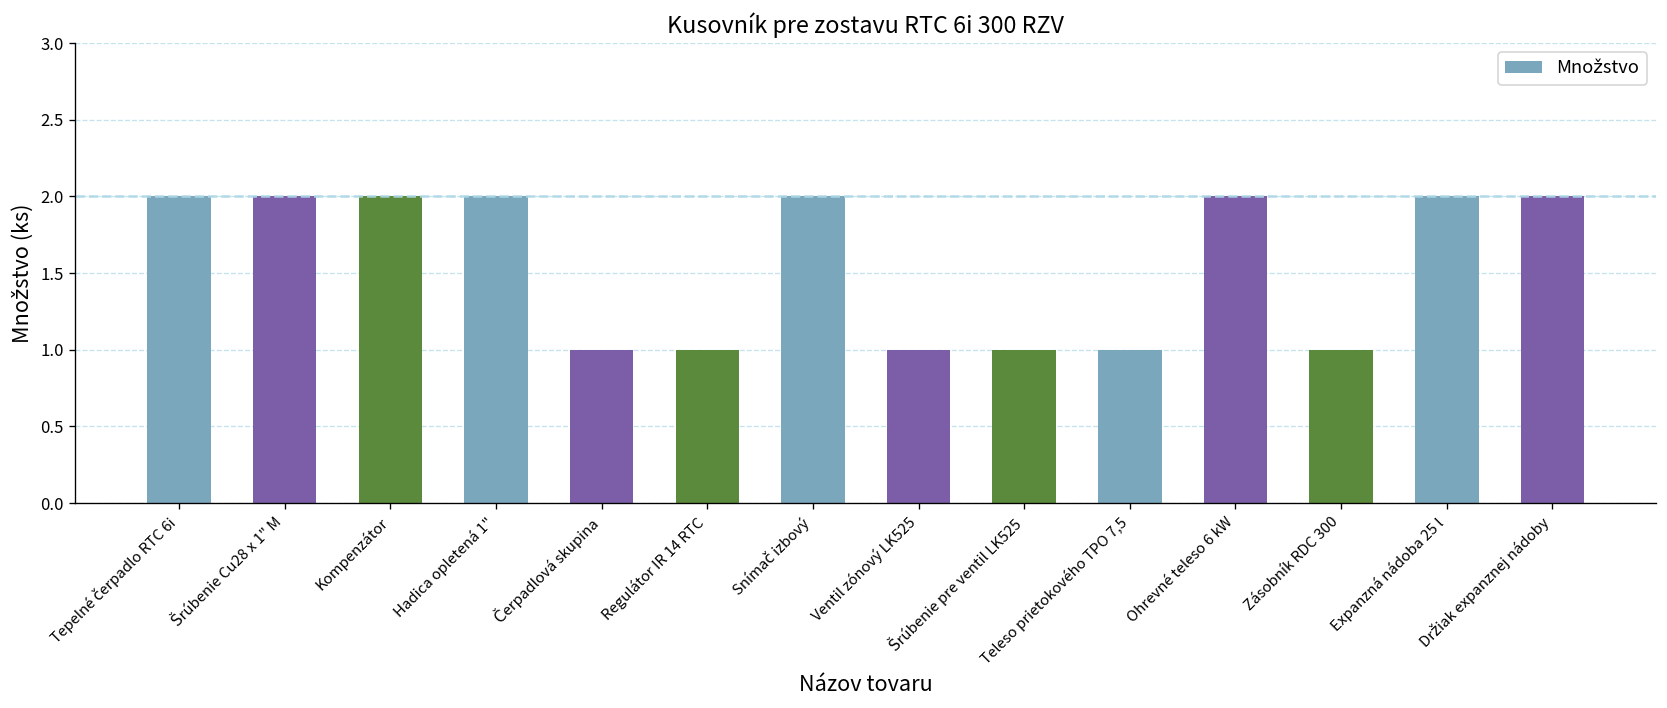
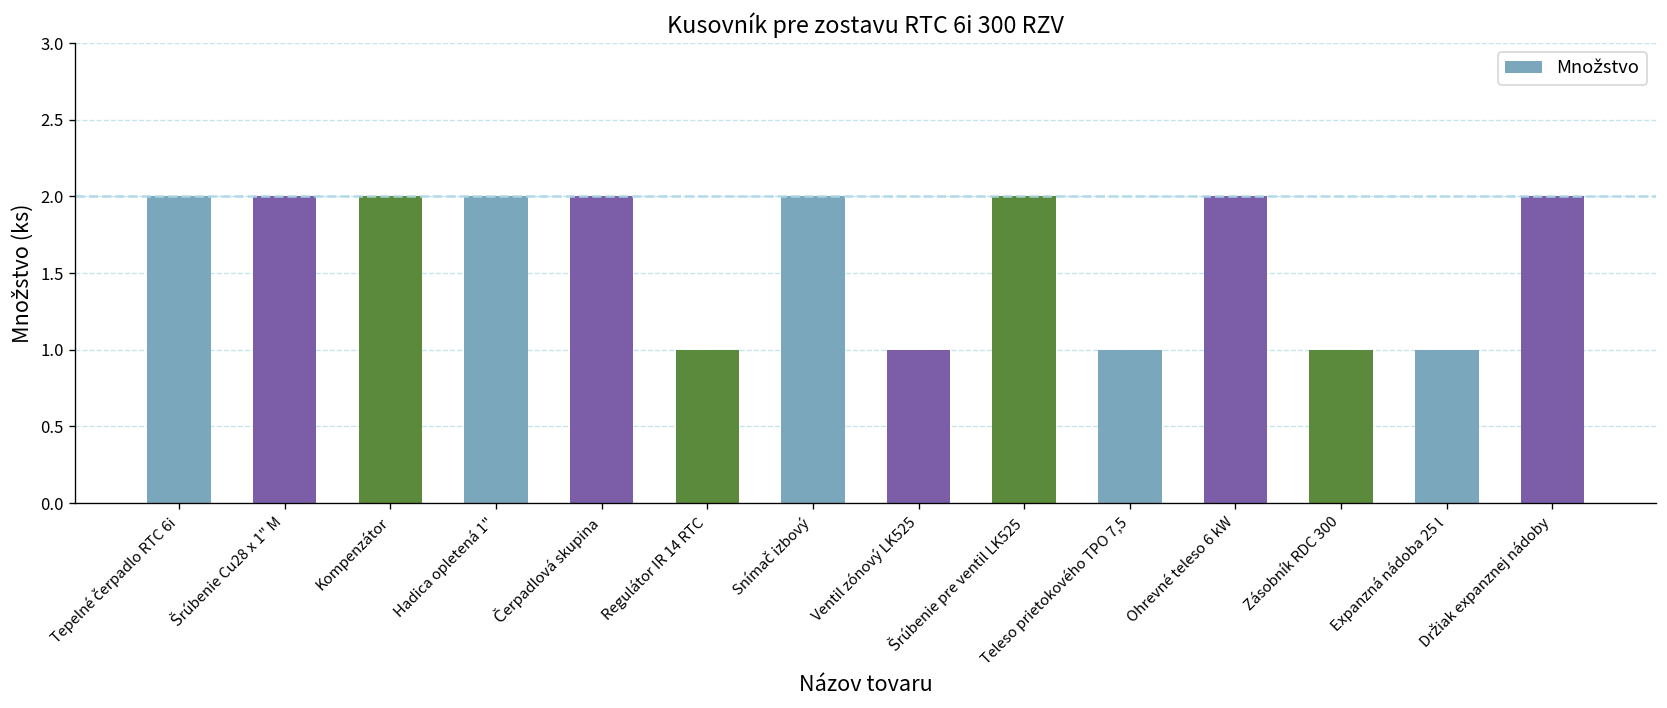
Čerpadlová skupina: 1 -> 2
Šrúbenie pre ventil LK525: 1 -> 2
Expanzná nádoba 25 l: 2 -> 1
